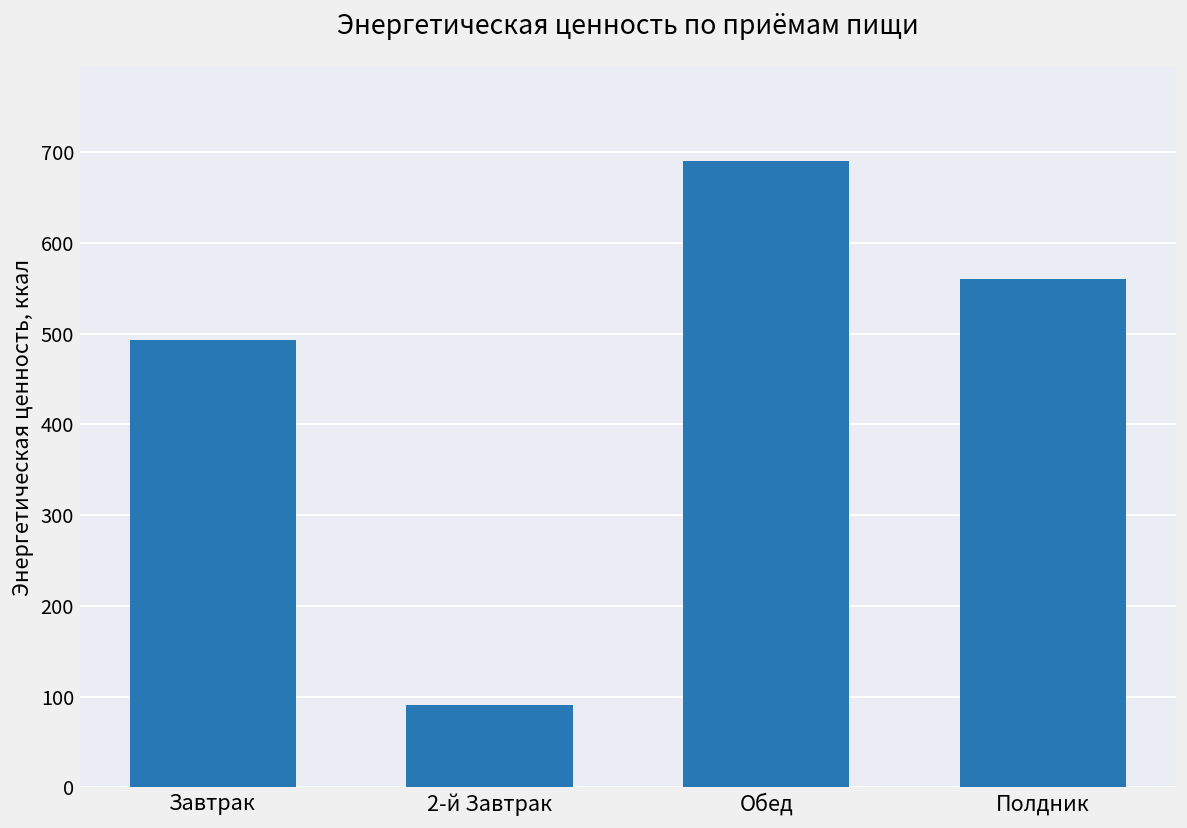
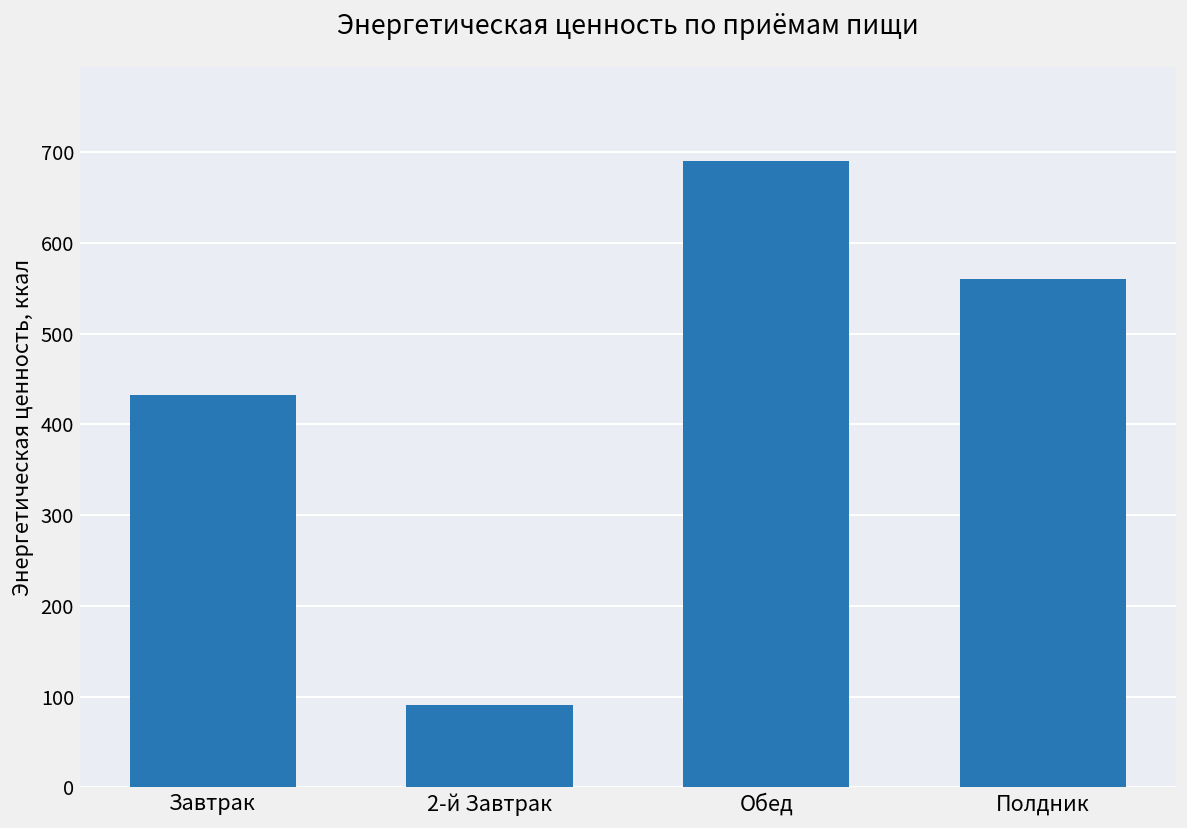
Завтрак: 490 -> 430
